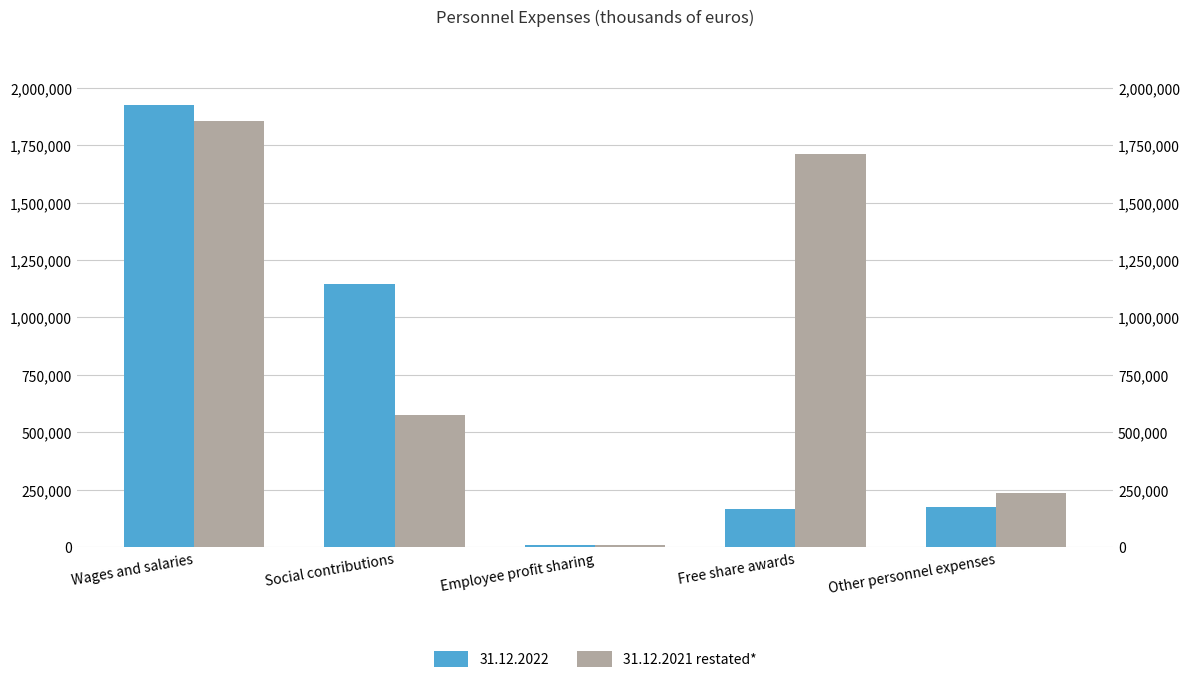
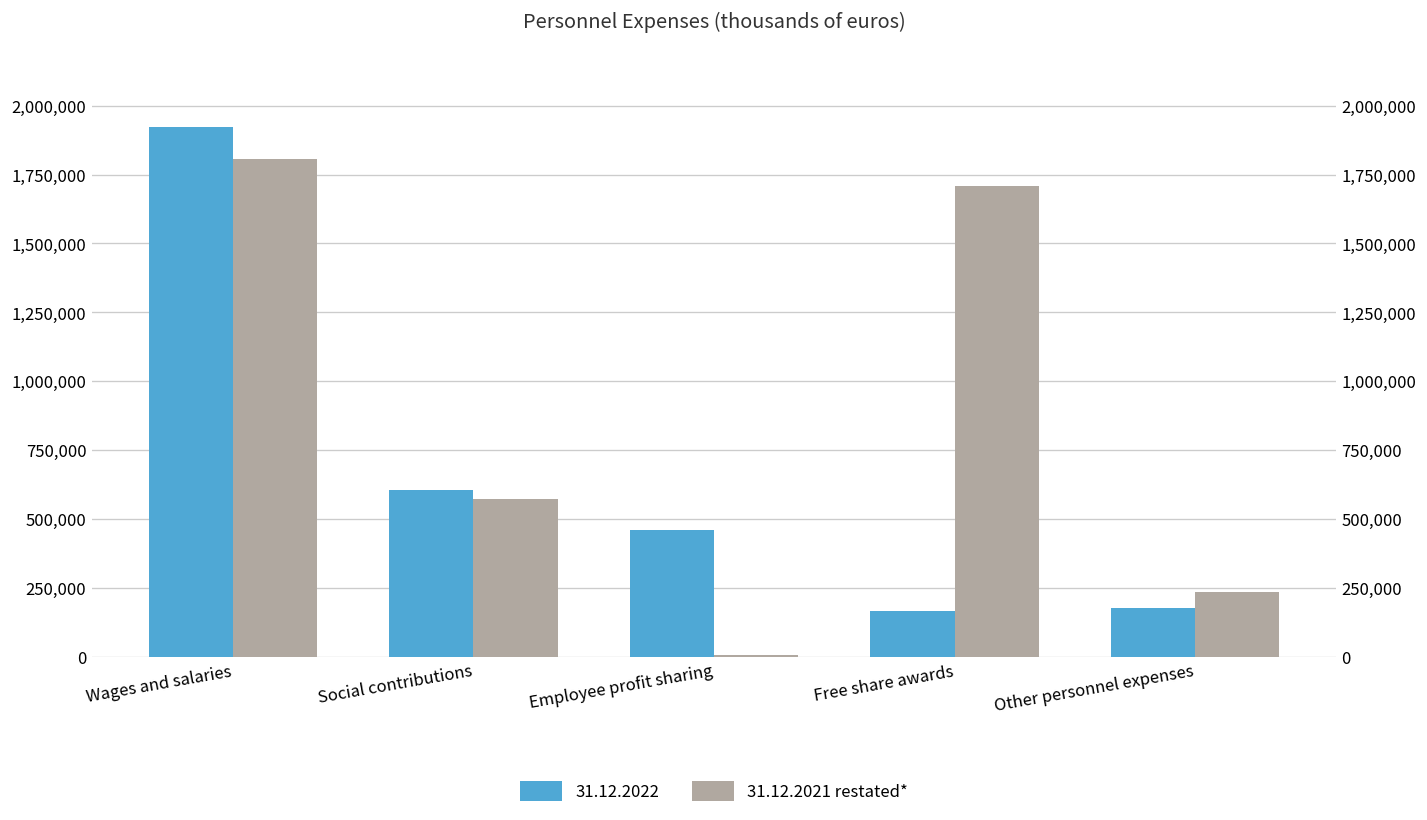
31.12.2021 restated*, Wages and salaries: 1,860,000 -> 1,810,000
31.12.2022, Social contributions: 1,150,000 -> 610,000
31.12.2022, Employee profit sharing: 10,000 -> 460,000
